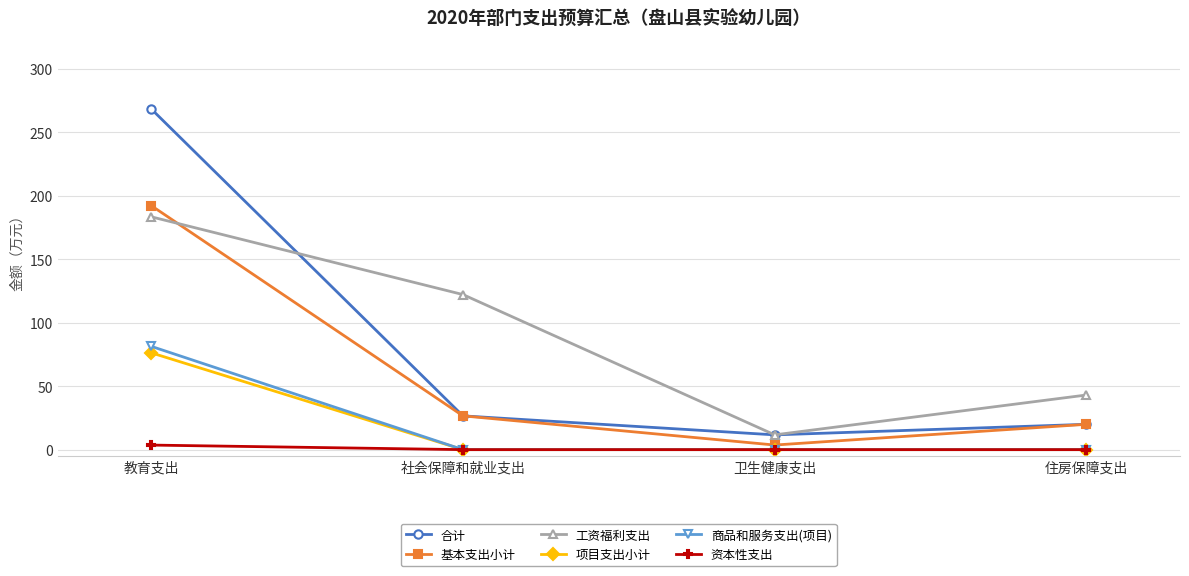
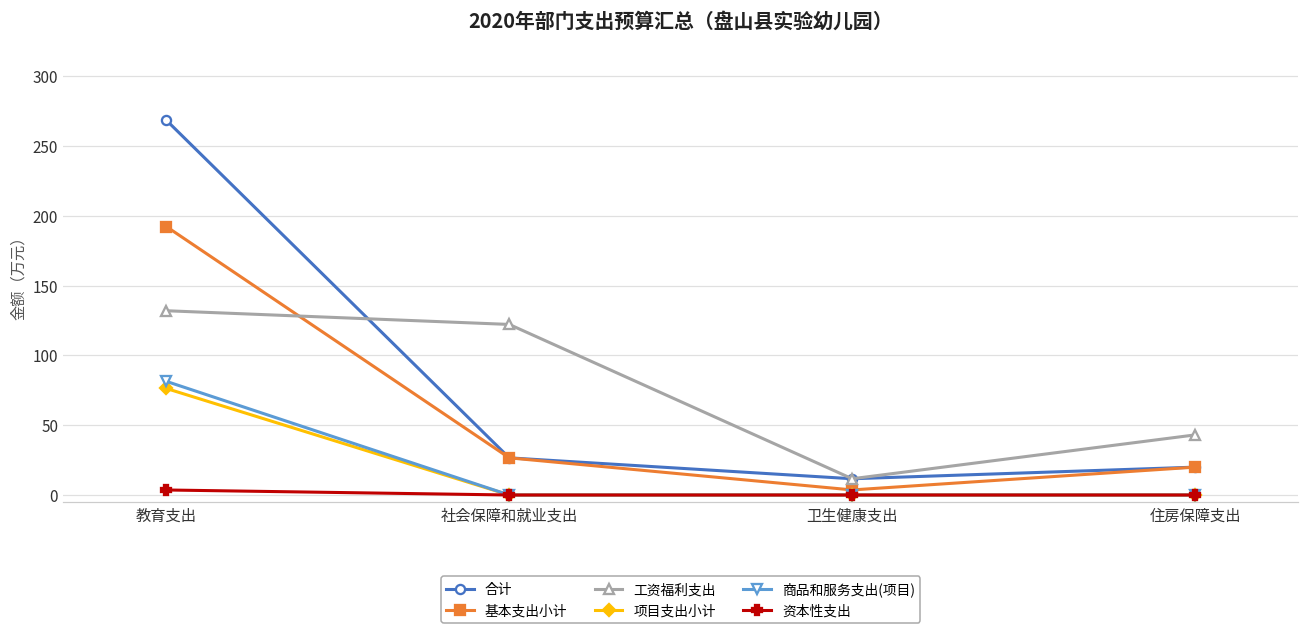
工资福利支出, 教育支出: 183 -> 132
